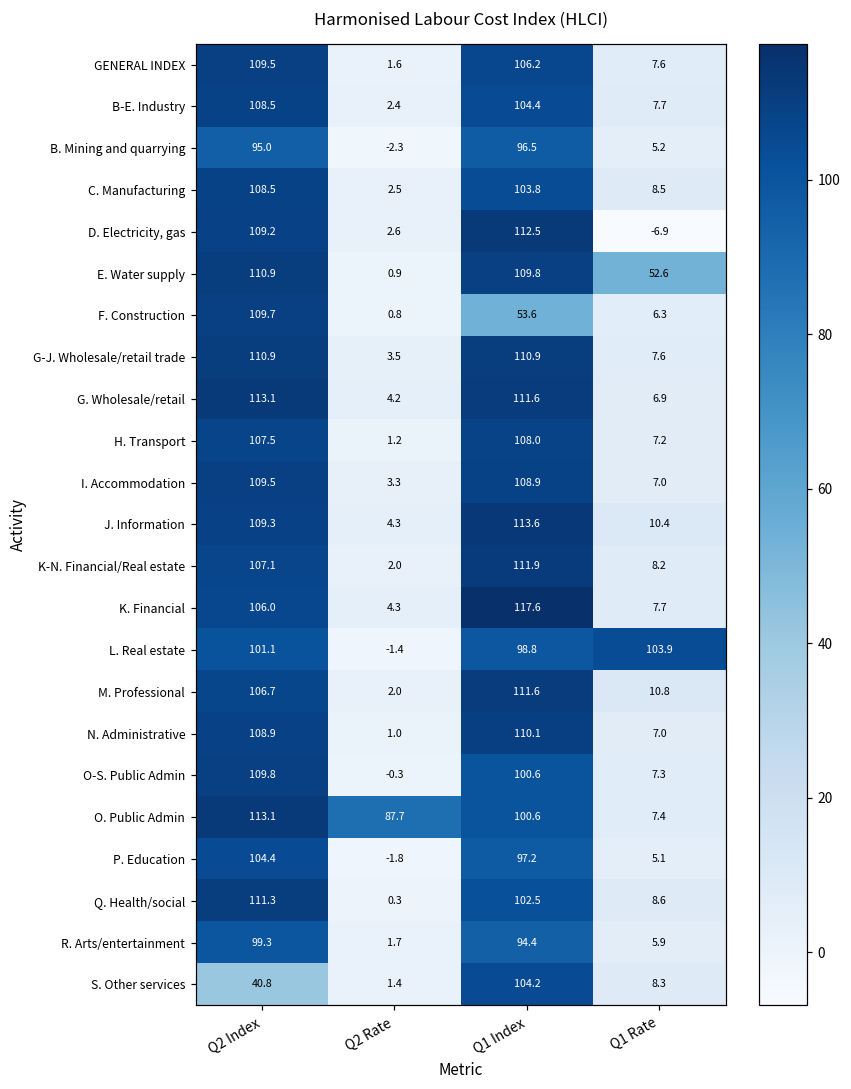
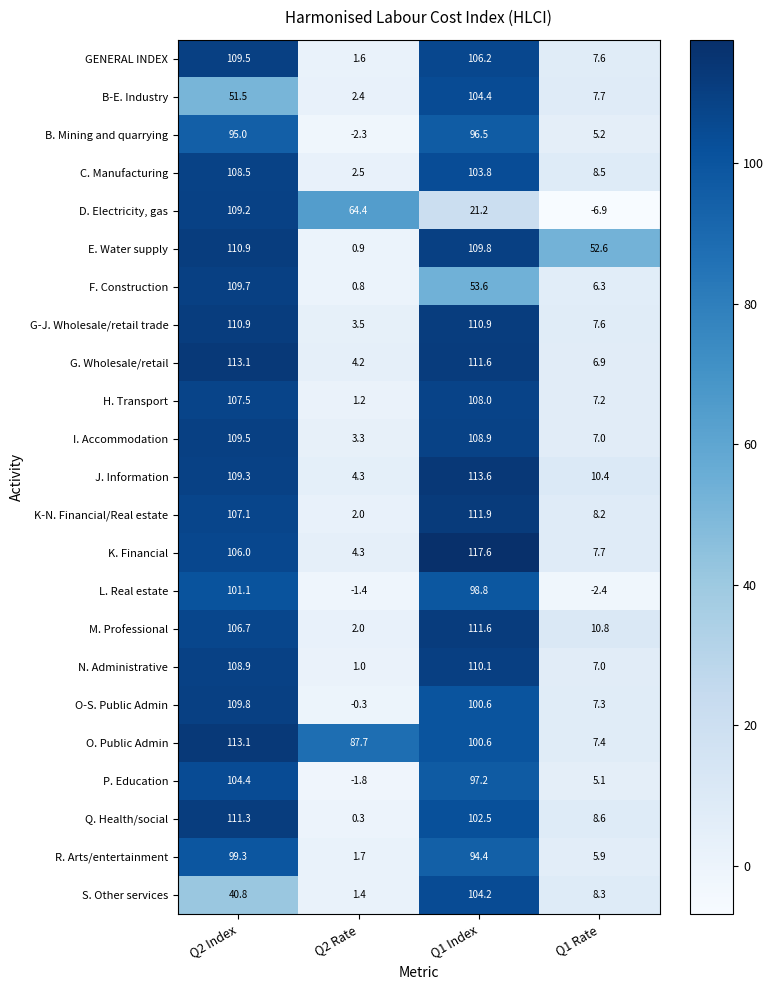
B-E. Industry, Q2 Index: 108.5 -> 51.5
D. Electricity, gas, Q2 Rate: 2.6 -> 64.4
D. Electricity, gas, Q1 Index: 112.5 -> 21.2
L. Real estate, Q1 Rate: 103.9 -> -2.4
